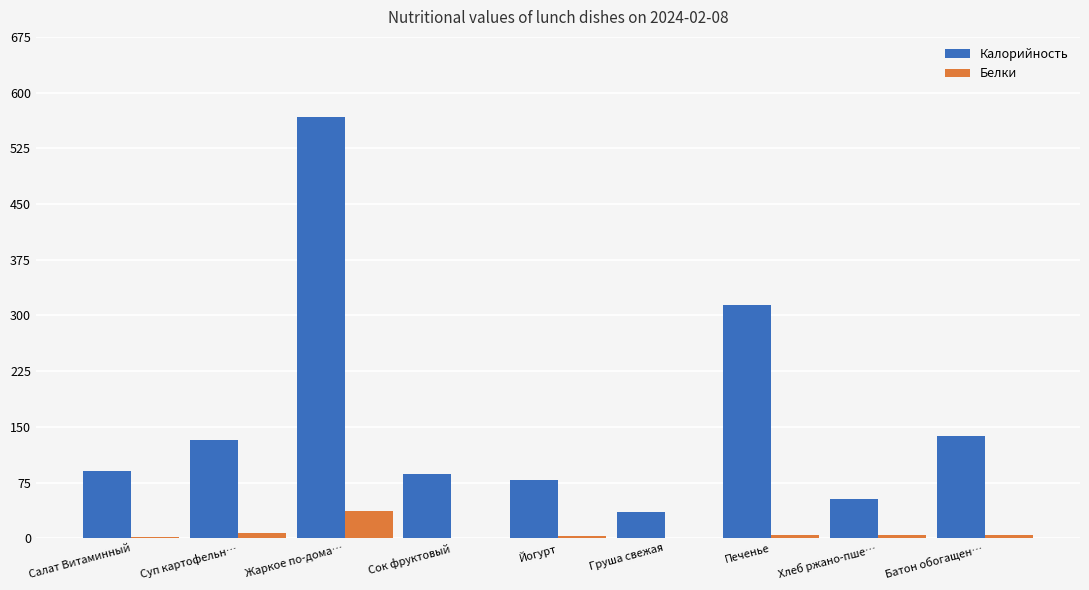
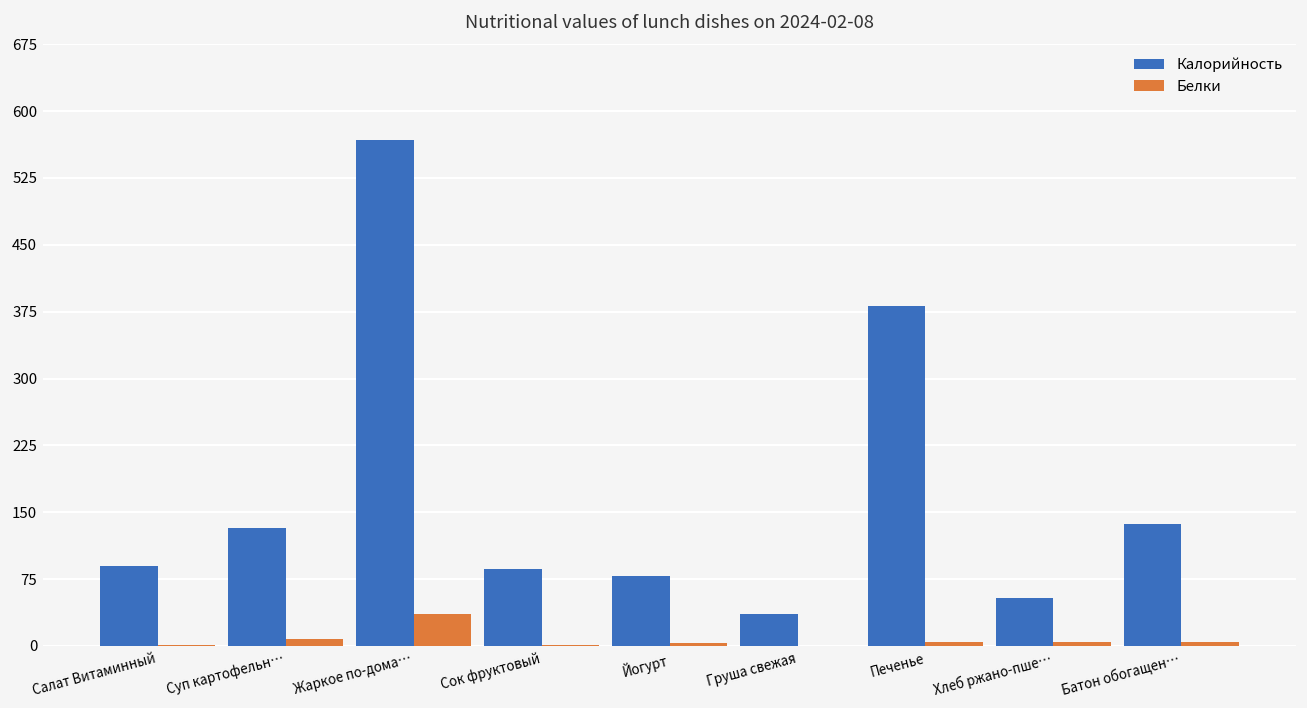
Калорийность, Печенье: 310 -> 380
